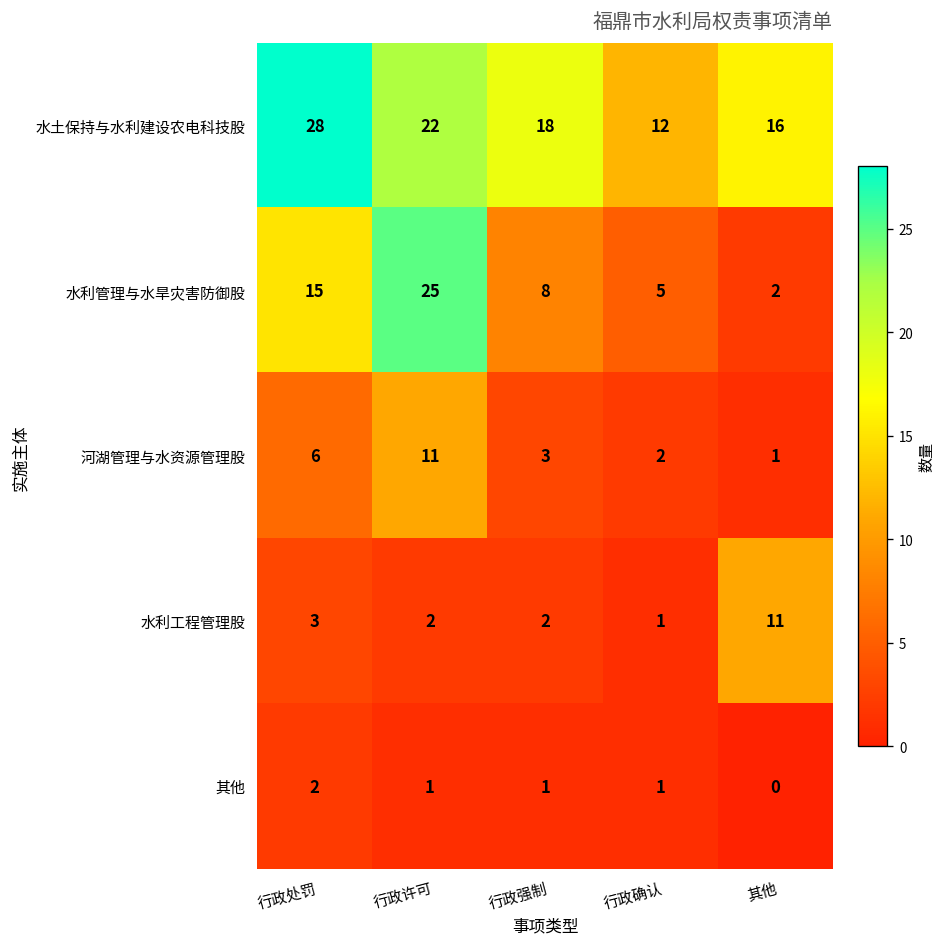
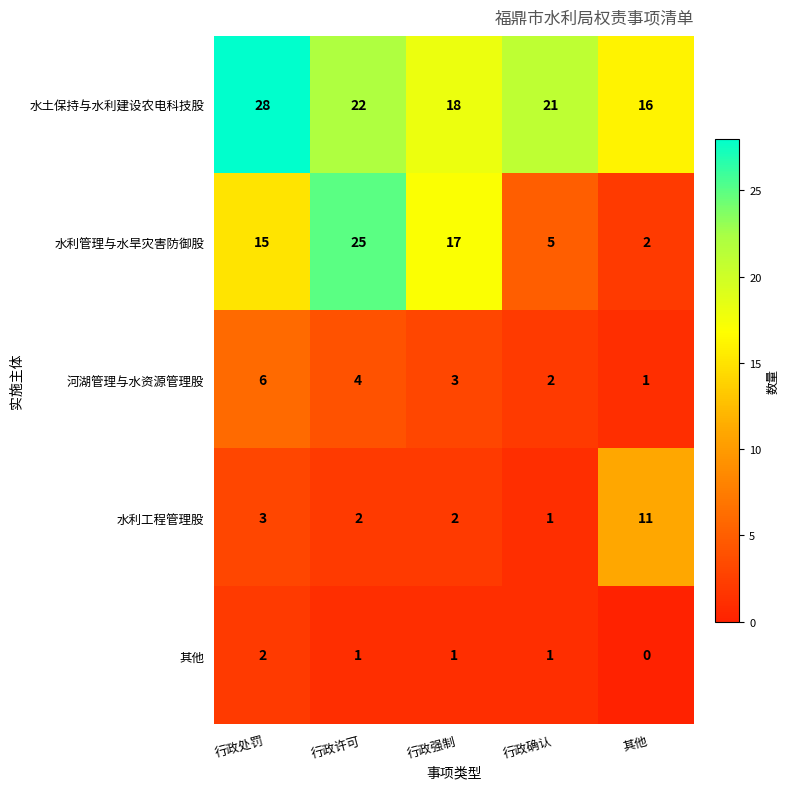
水土保持与水利建设农电科技股, 行政确认: 12 -> 21
水利管理与水旱灾害防御股, 行政强制: 8 -> 17
河湖管理与水资源管理股, 行政许可: 11 -> 4
